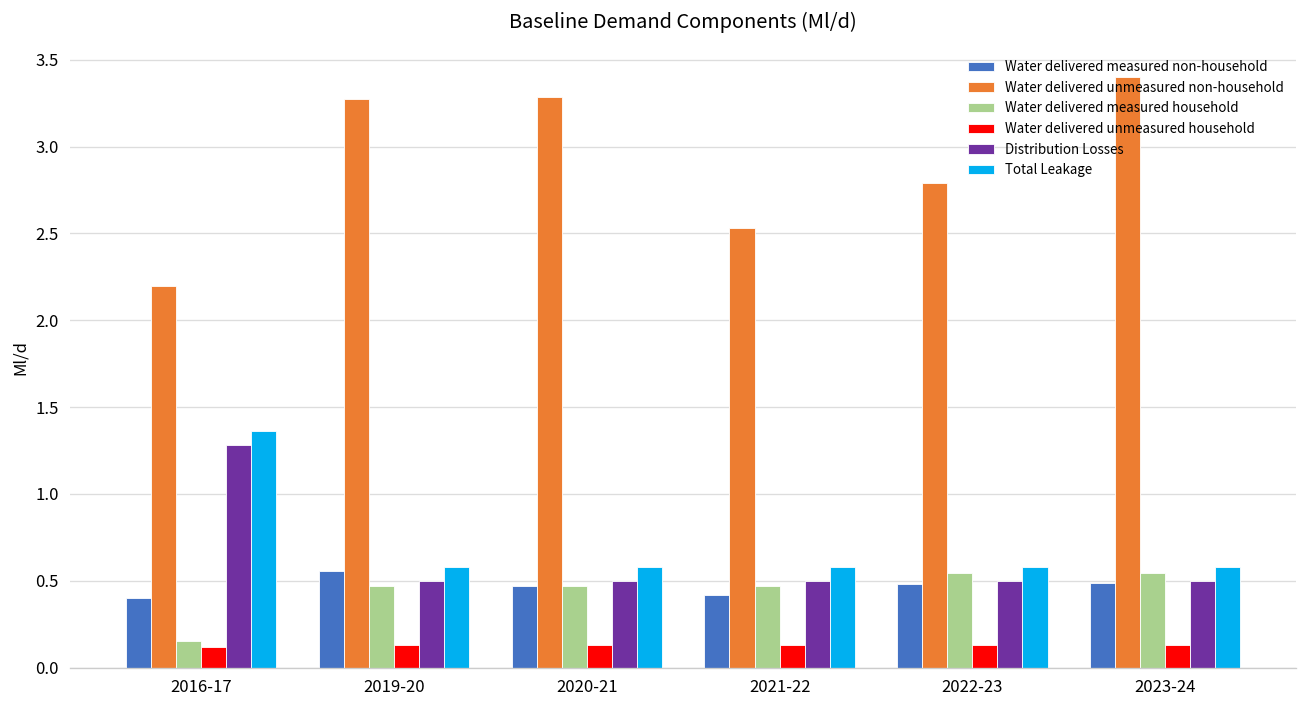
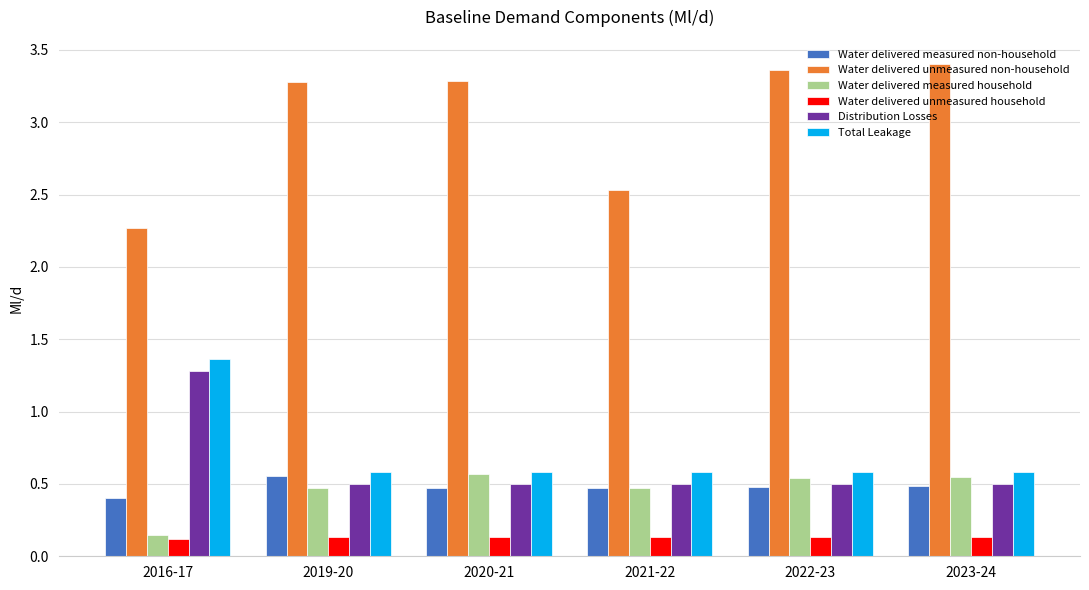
Water delivered unmeasured non-household, 2016-17: 2.20 -> 2.27
Water delivered measured household, 2020-21: 0.47 -> 0.57
Water delivered measured non-household, 2021-22: 0.42 -> 0.48
Water delivered unmeasured non-household, 2022-23: 2.79 -> 3.36
